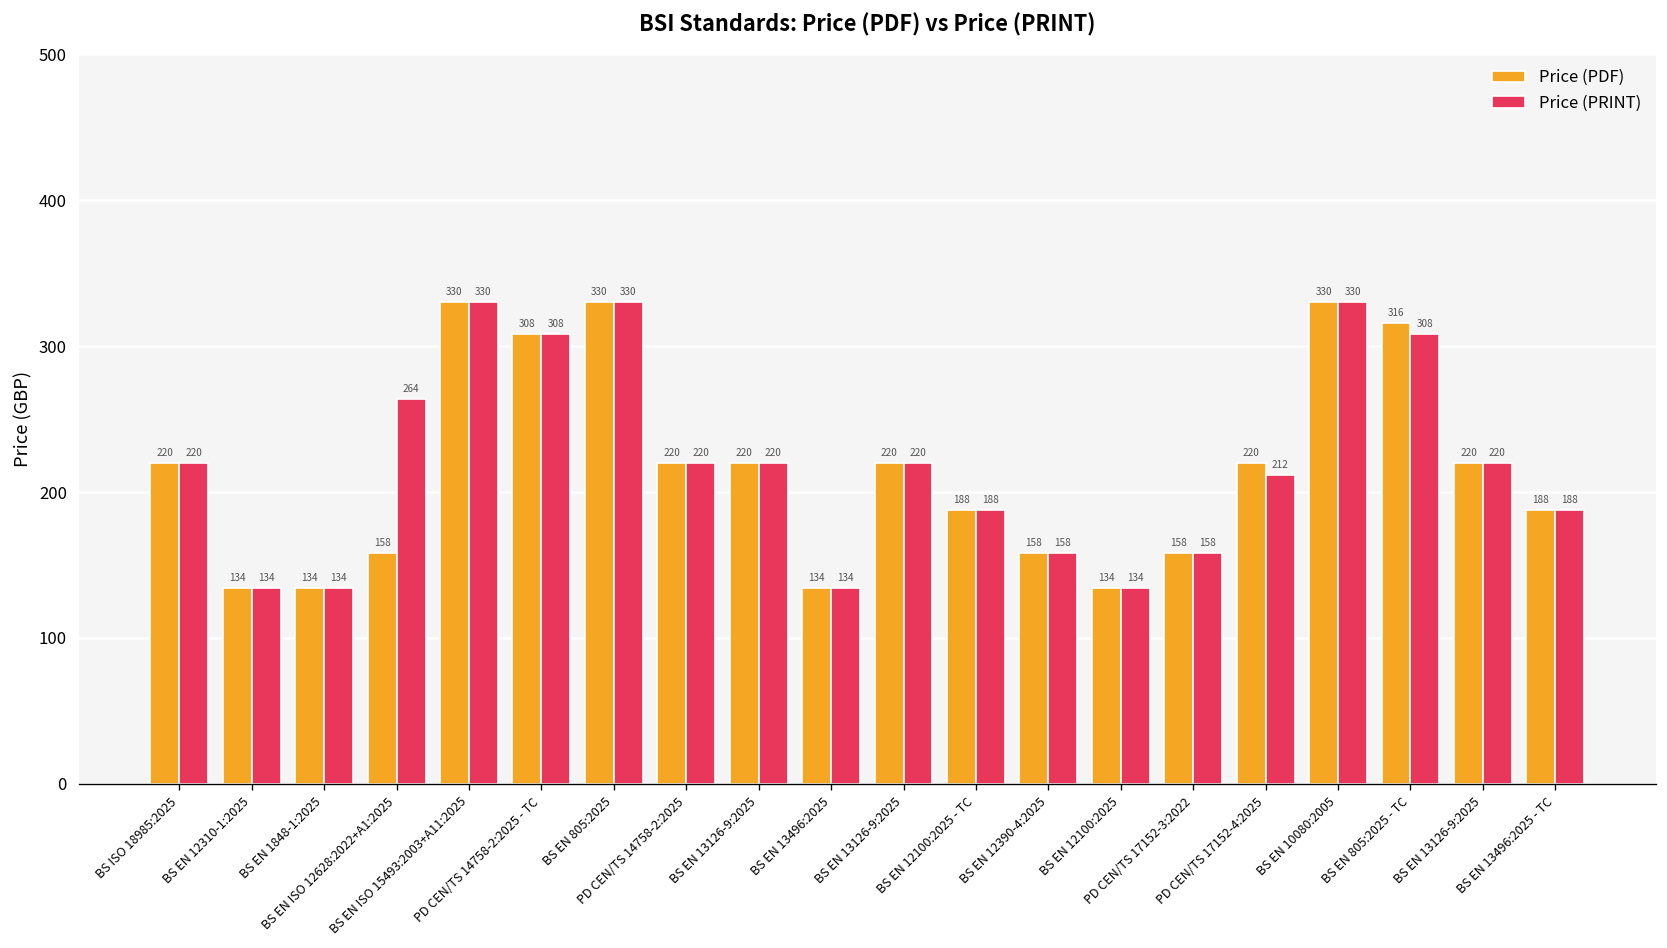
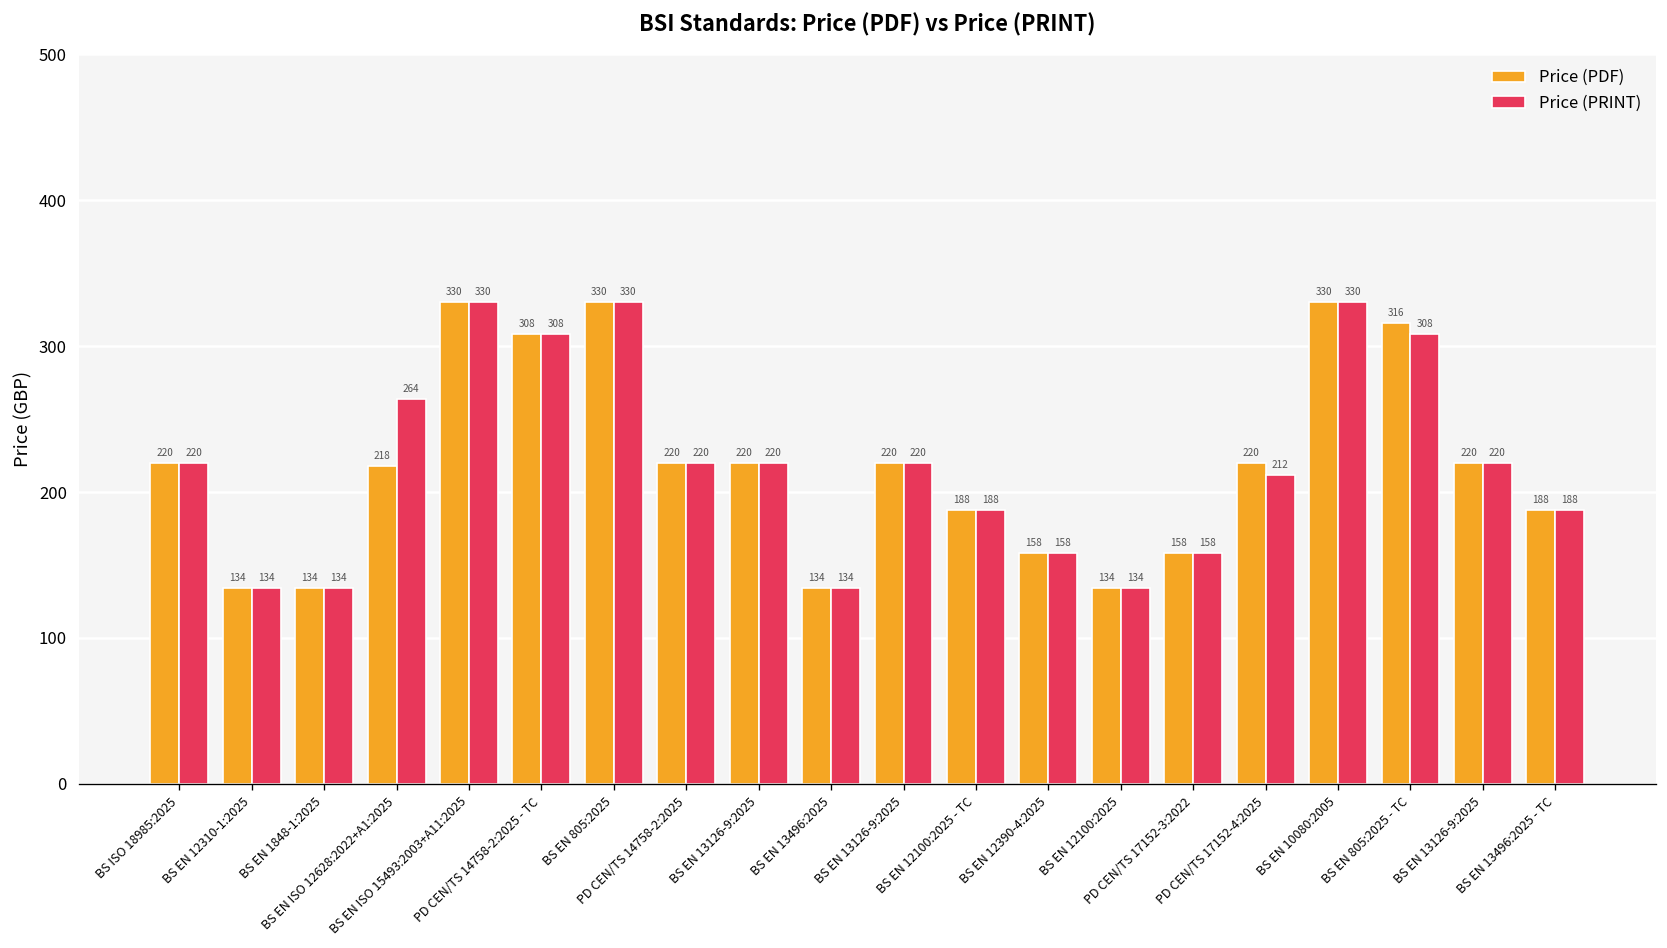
Price (PDF), BS EN ISO 12628:2022+A1:2025: 158 -> 218
